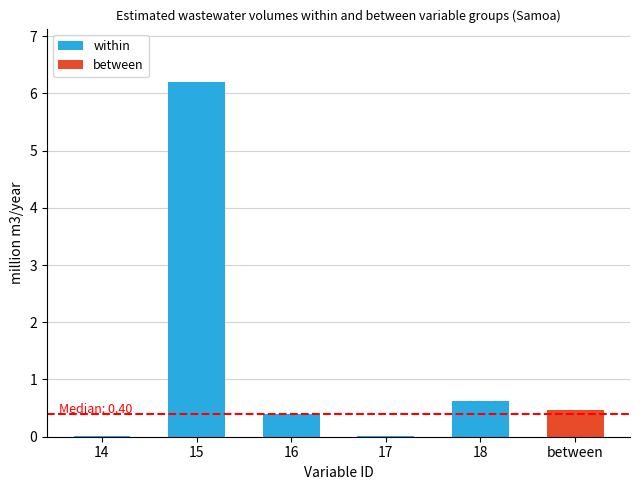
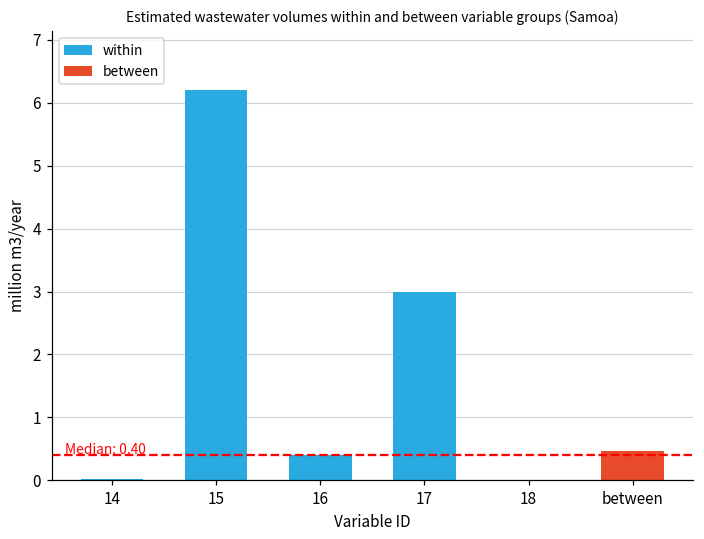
17: 0.0 -> 3.0
18: 0.6 -> 0.0
